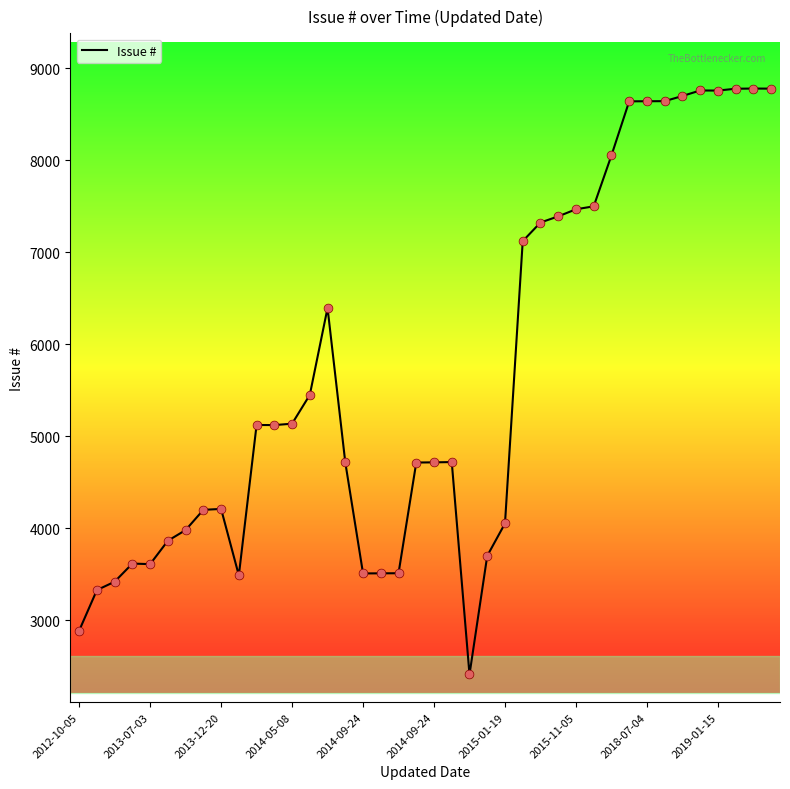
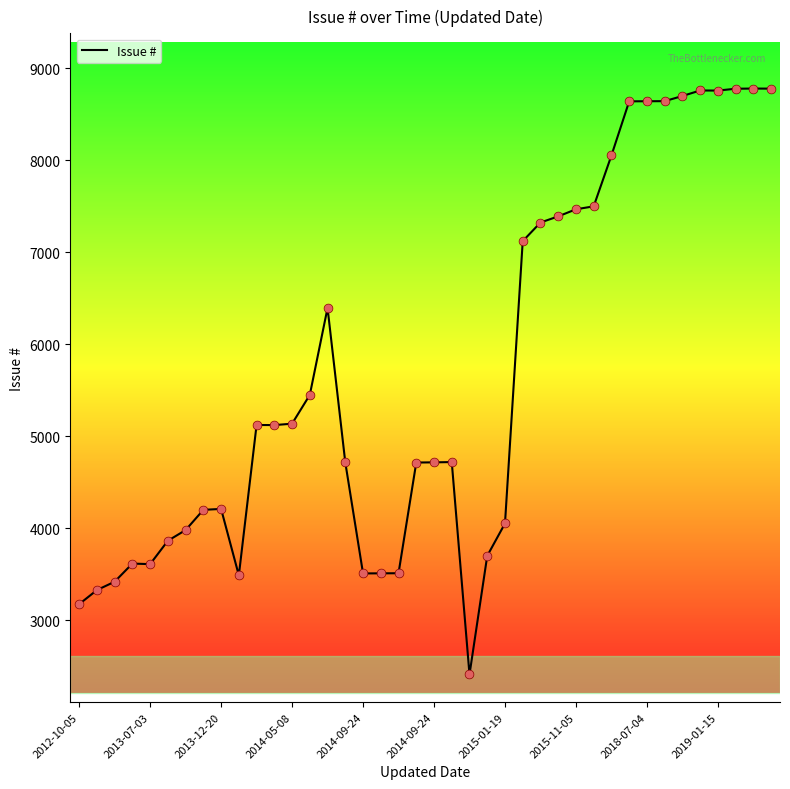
2012-10-05: 2900 -> 3200
